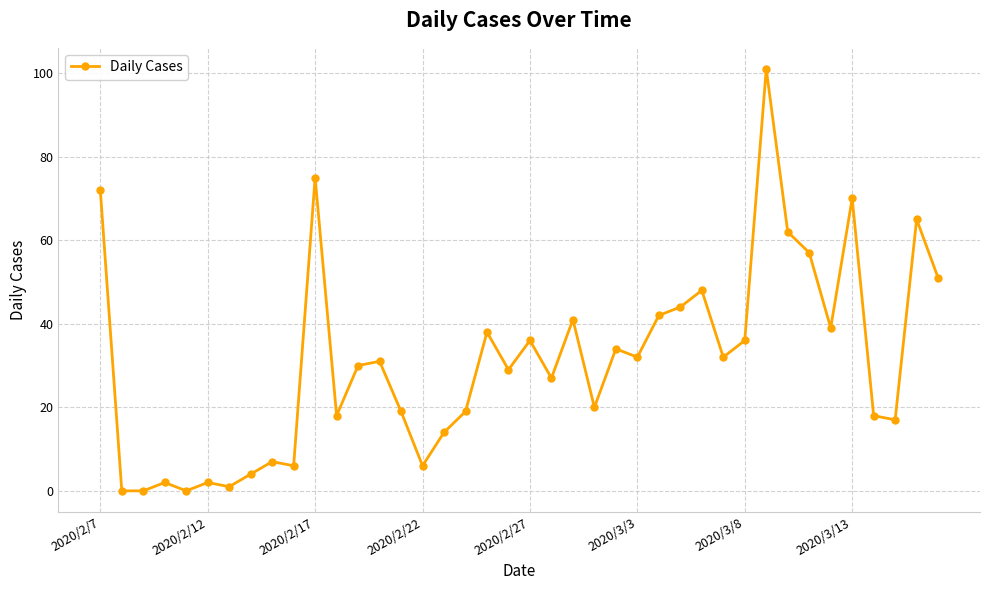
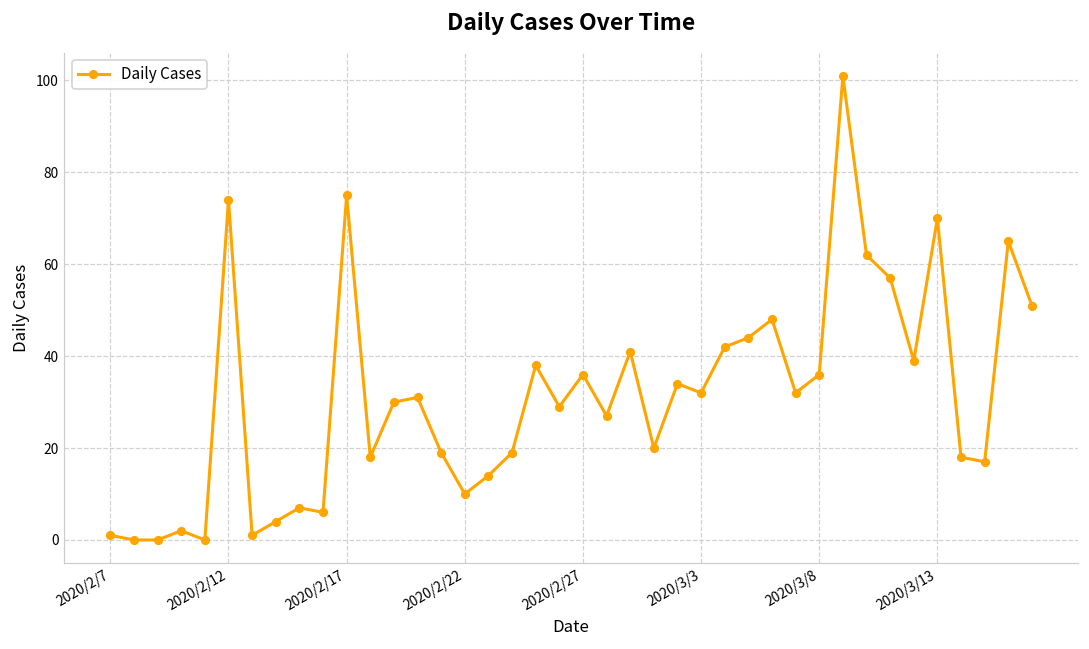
2020/2/7: 72 -> 1
2020/2/12: 2 -> 74
2020/2/22: 6 -> 10
